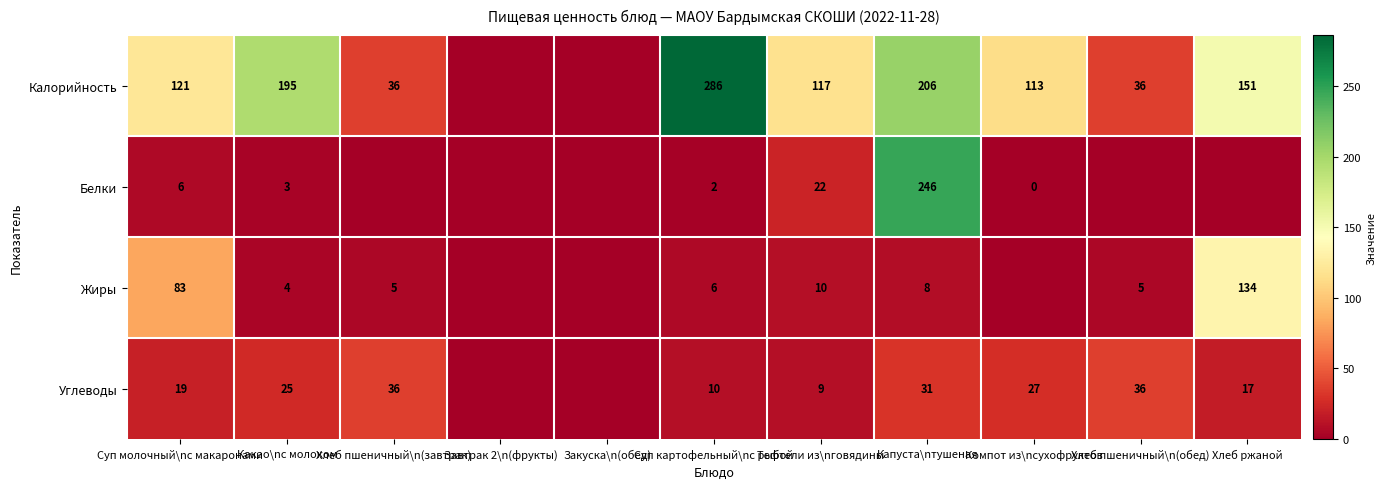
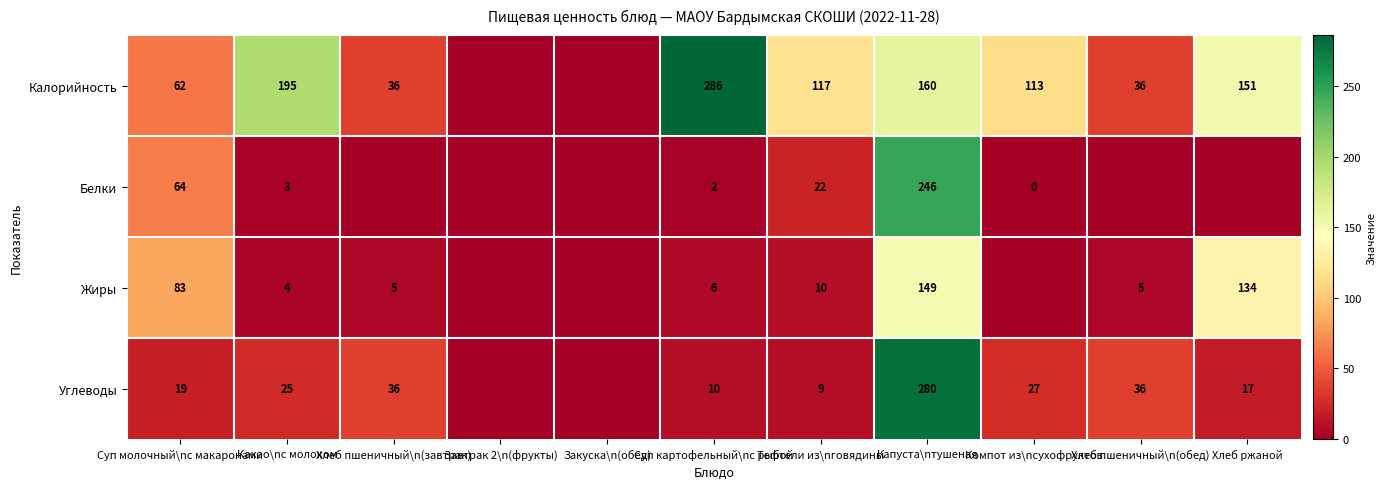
Калорийность, Суп молочный\nс макаронами: 121 -> 62
Калорийность, Капуста\nтушеная: 206 -> 160
Белки, Суп молочный\nс макаронами: 6 -> 64
Жиры, Капуста\nтушеная: 8 -> 149
Углеводы, Капуста\nтушеная: 31 -> 280
